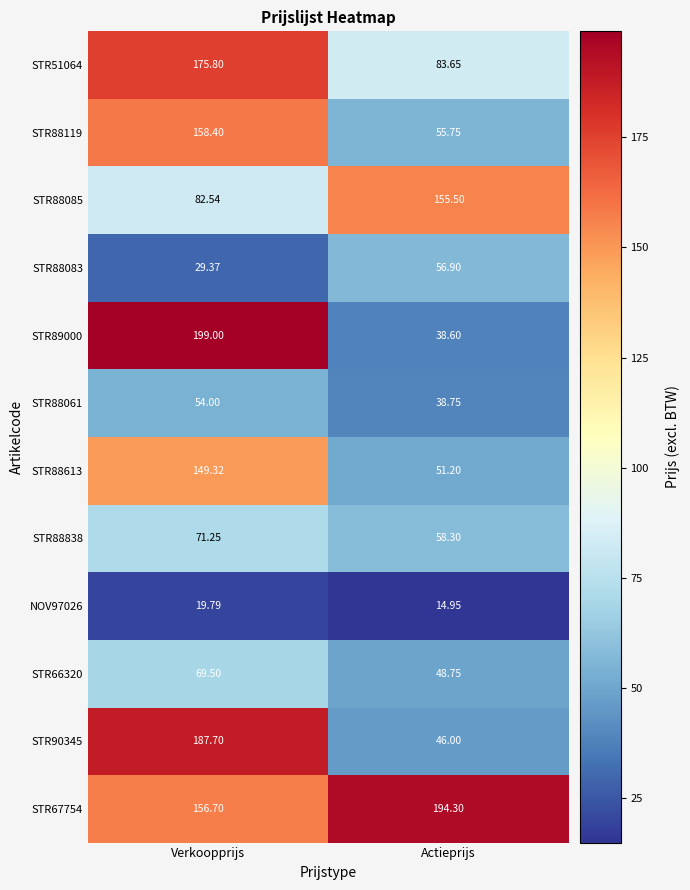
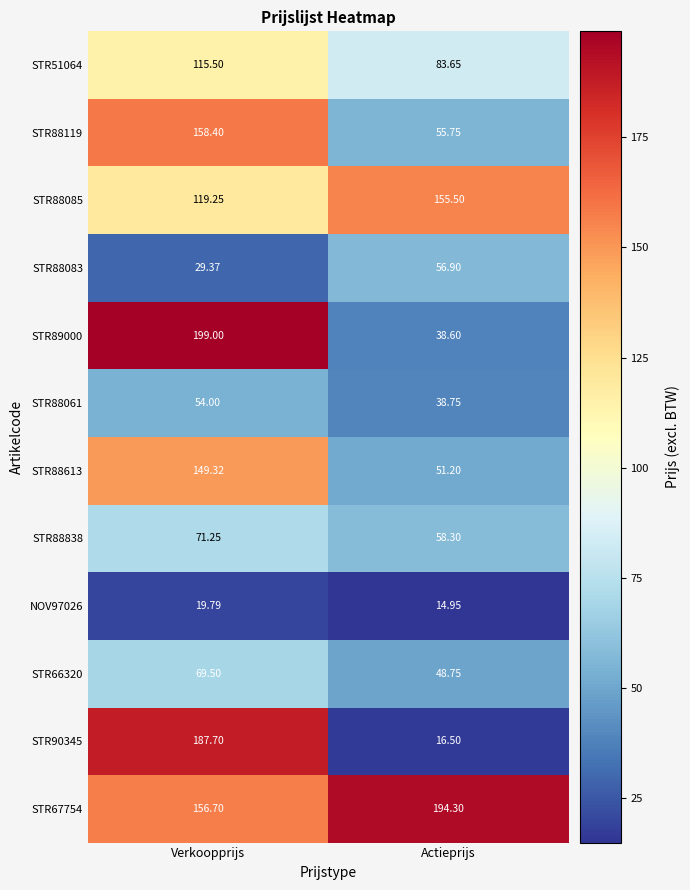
STR51064, Verkoopprijs: 175.80 -> 115.50
STR88085, Verkoopprijs: 82.54 -> 119.25
STR90345, Actieprijs: 46.00 -> 16.50
